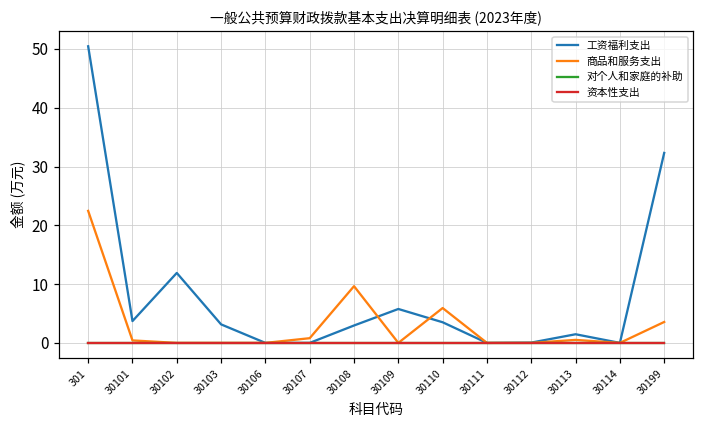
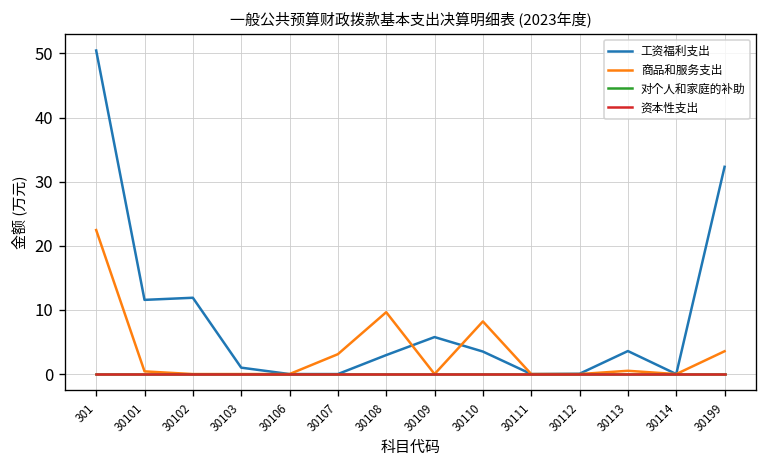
工资福利支出, 30101: 4 -> 12
工资福利支出, 30103: 3 -> 1
商品和服务支出, 30107: 1 -> 3
商品和服务支出, 30110: 6 -> 8
工资福利支出, 30113: 1 -> 4
